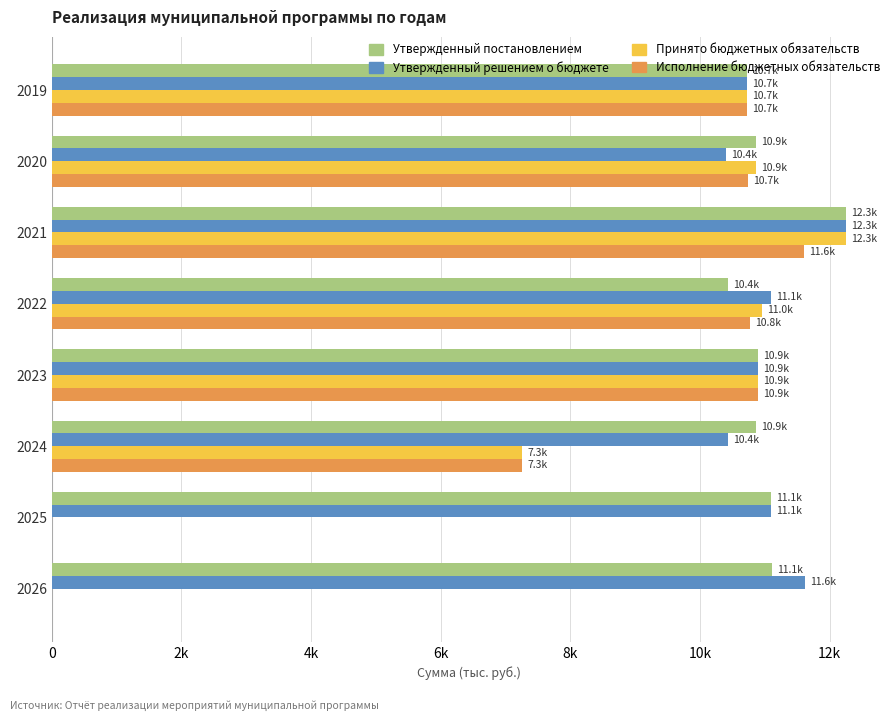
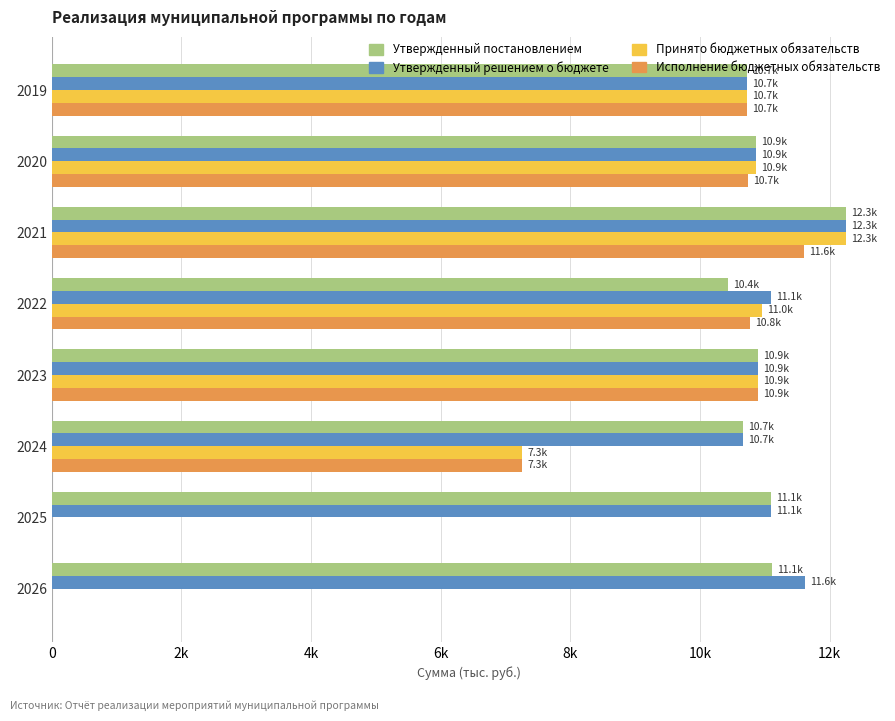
Утвержденный решением о бюджете, 2020: 10.4k -> 10.9k
Утвержденный постановлением, 2024: 10.9k -> 10.7k
Утвержденный решением о бюджете, 2024: 10.4k -> 10.7k
